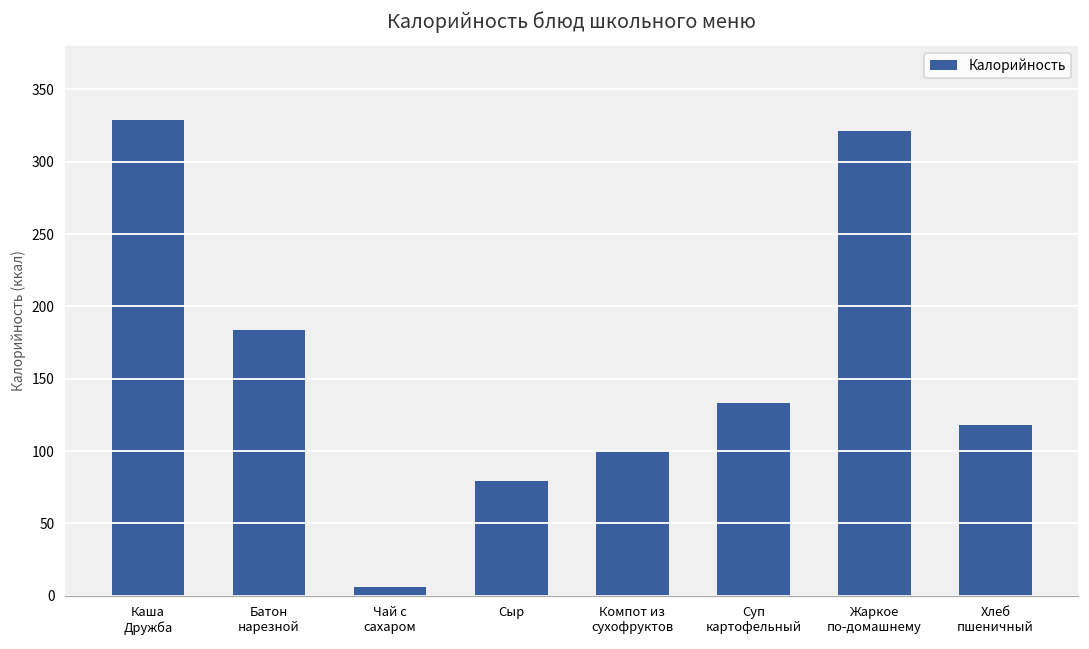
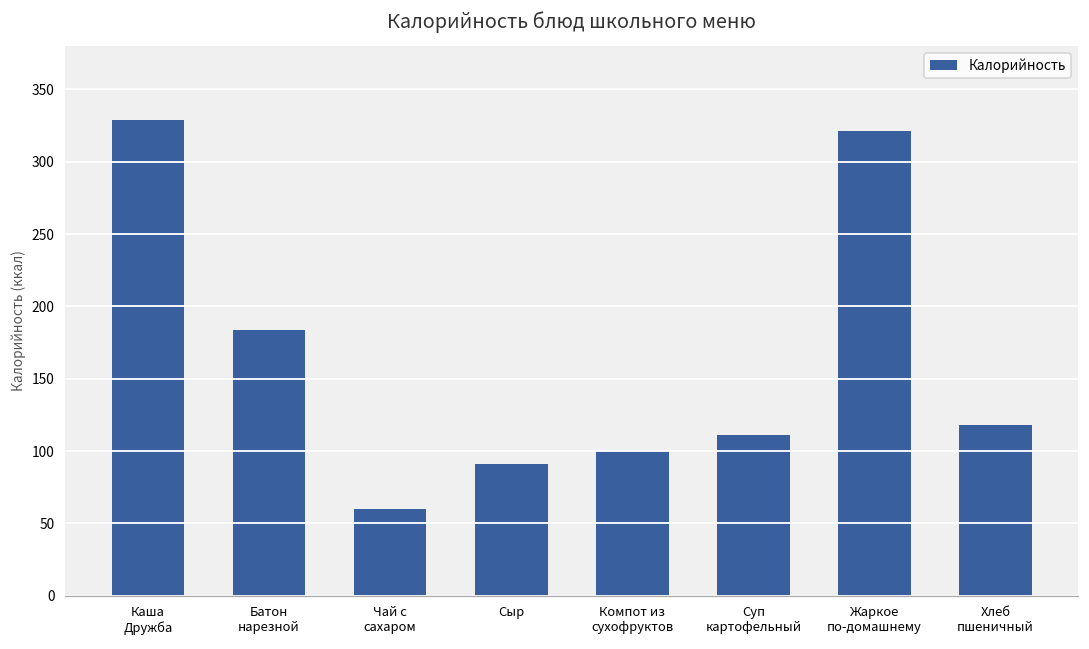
Чай с сахаром: 6 -> 60
Сыр: 79 -> 91
Суп картофельный: 133 -> 111
